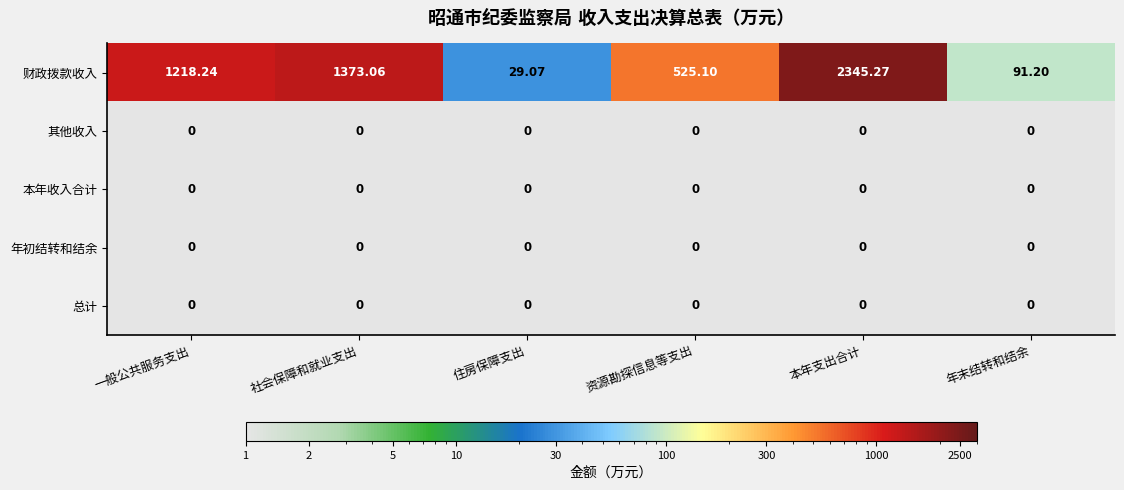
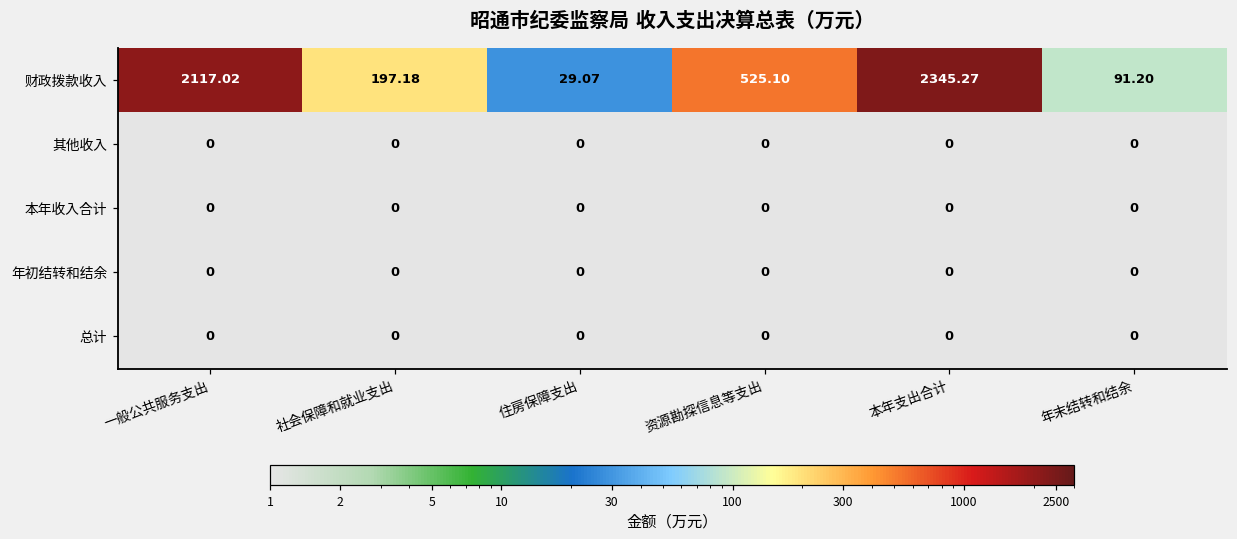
财政拨款收入, 一般公共服务支出: 1218.24 -> 2117.02
财政拨款收入, 社会保障和就业支出: 1373.06 -> 197.18
